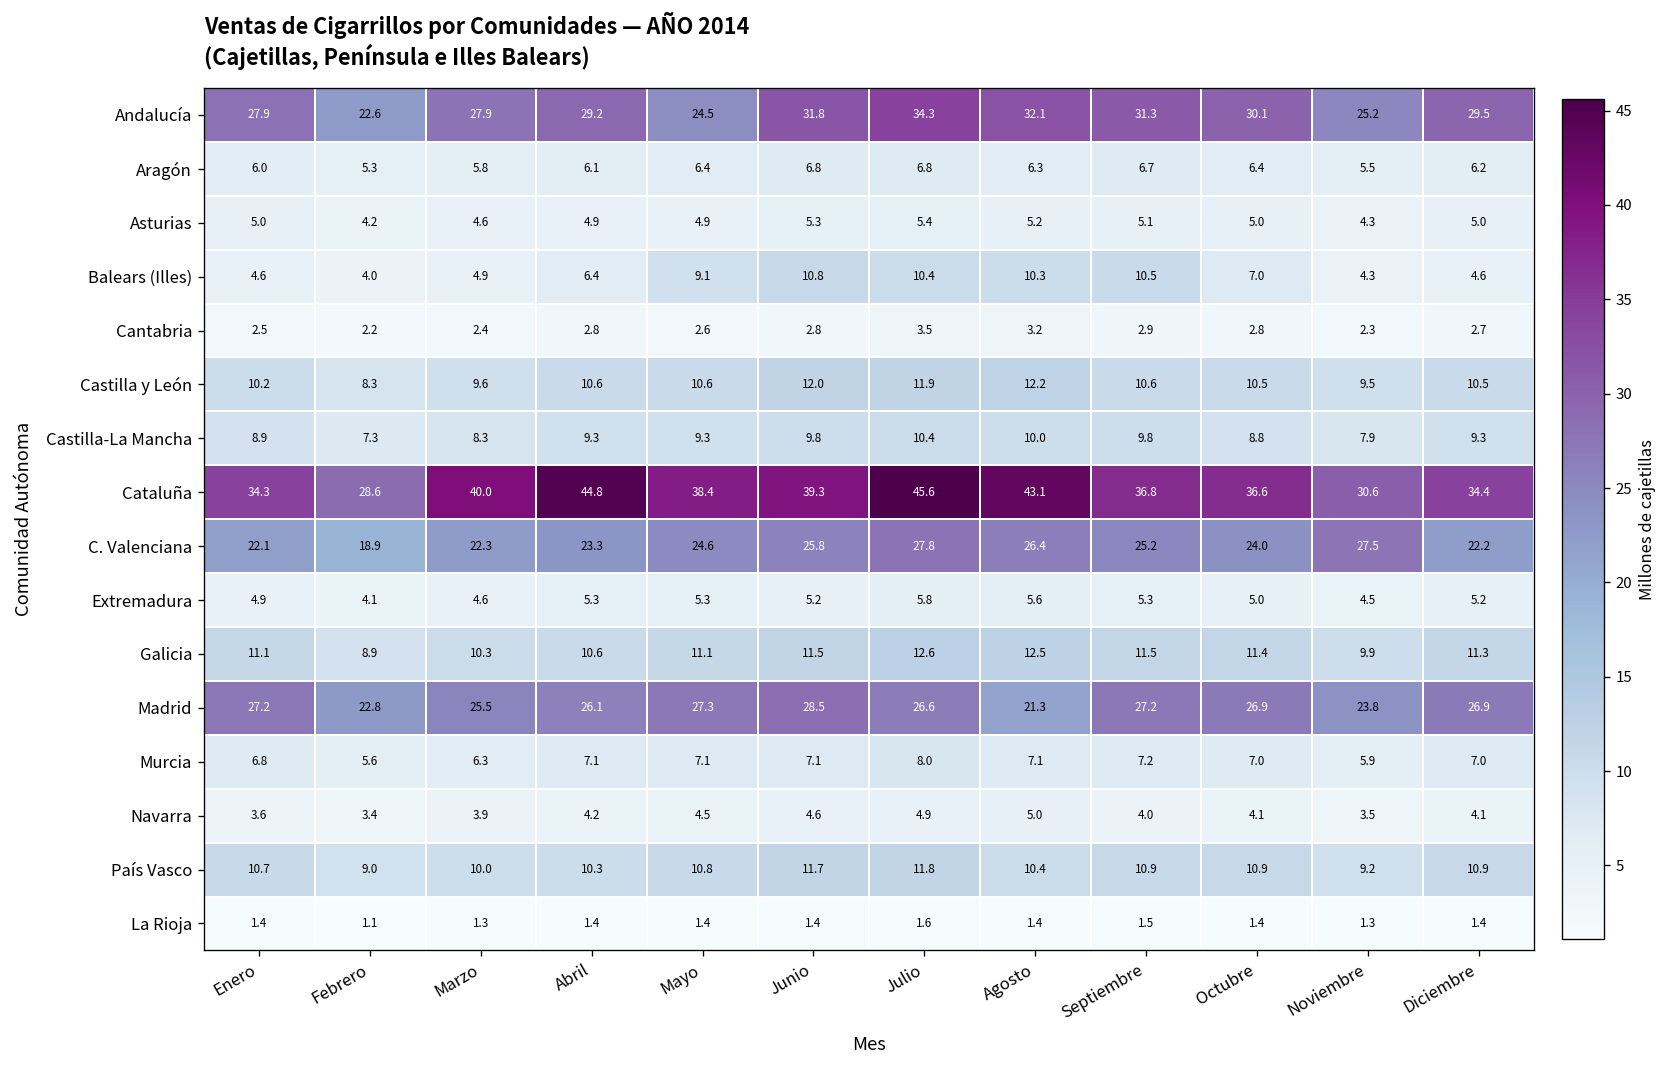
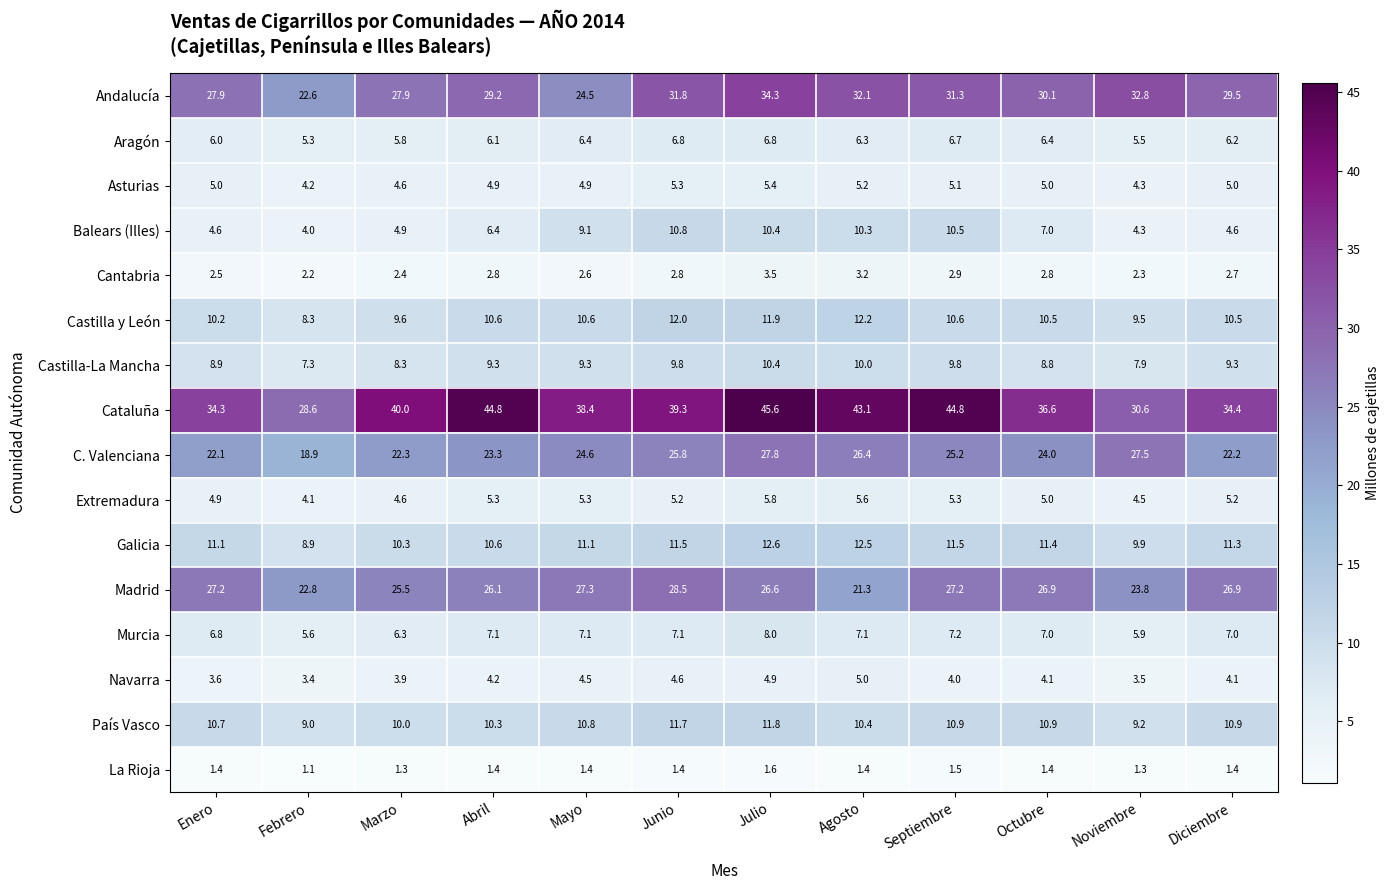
Andalucía, Noviembre: 25.2 -> 32.8
Cataluña, Septiembre: 36.8 -> 44.8
